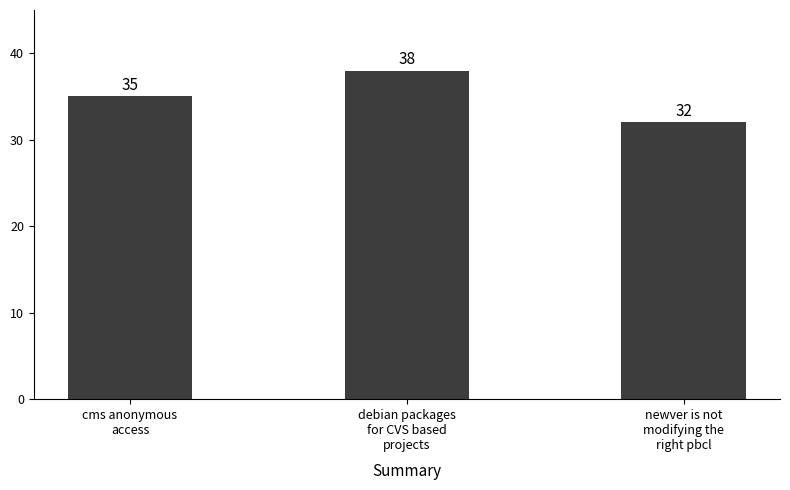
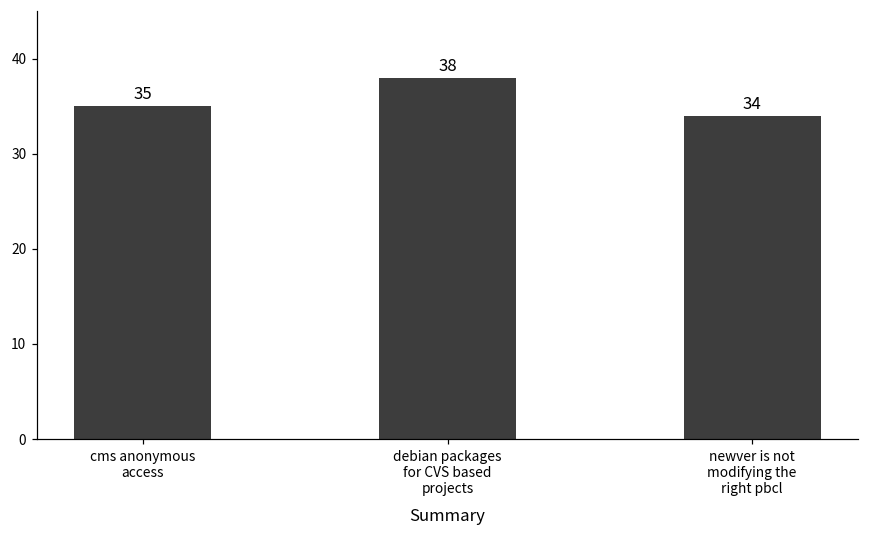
newver is not modifying the right pbcl: 32 -> 34
